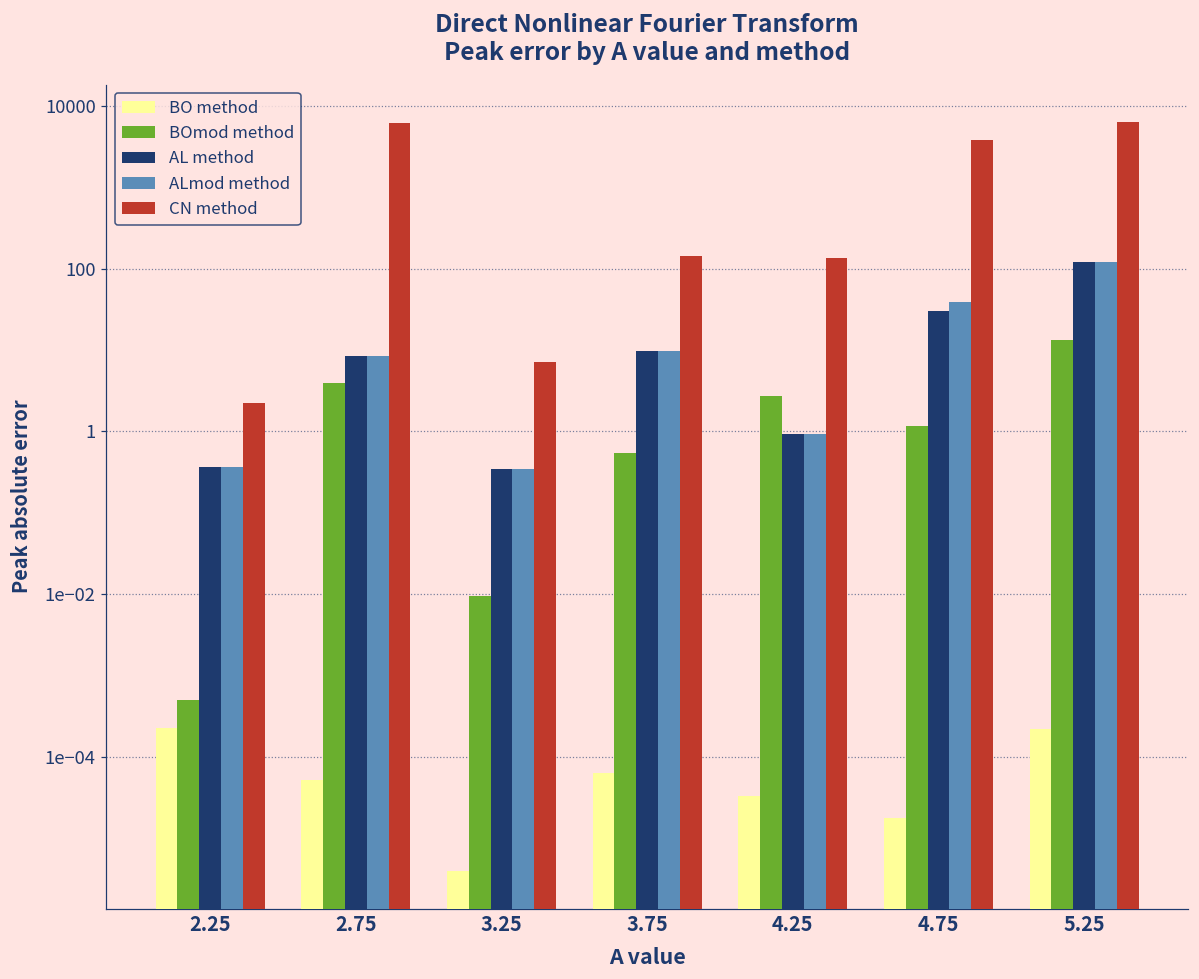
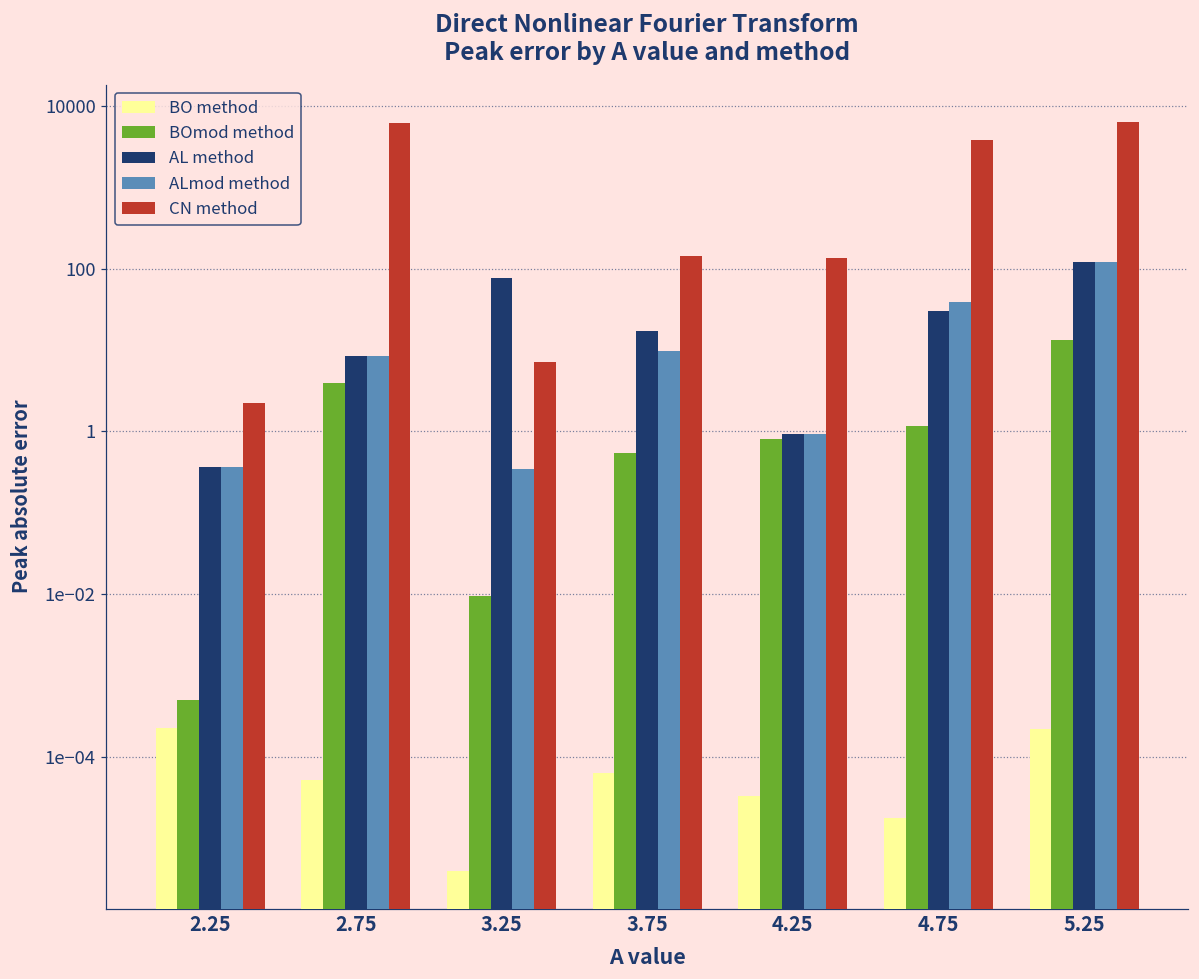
AL method, 3.25: 0.3 -> 80
AL method, 3.75: 10 -> 17
BOmod method, 4.25: 2.7 -> 0.8
